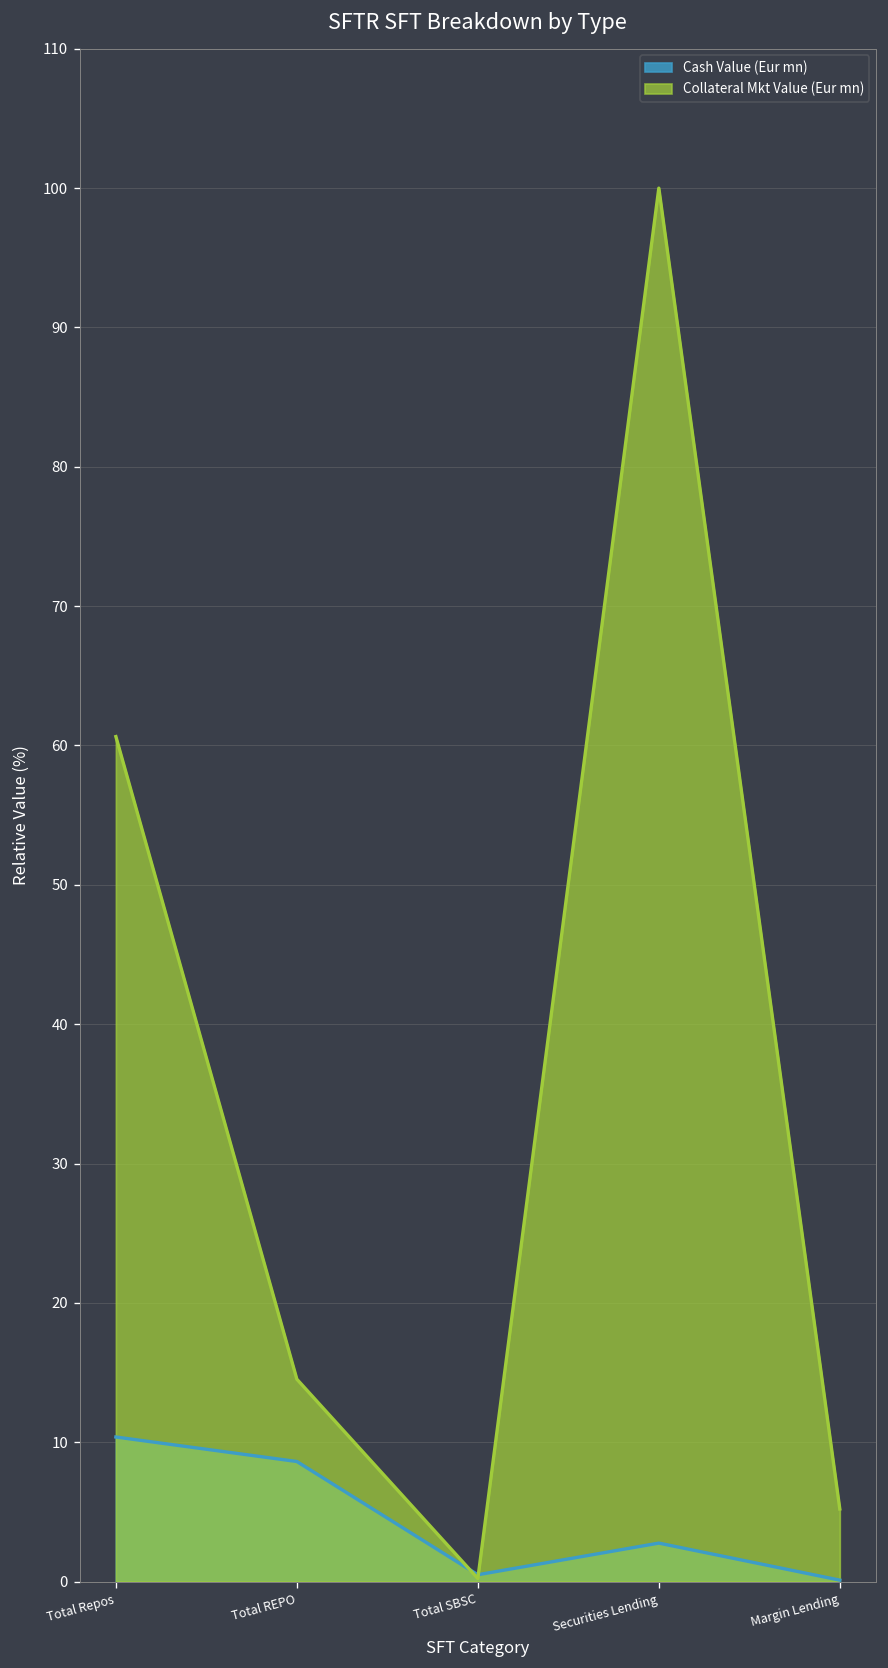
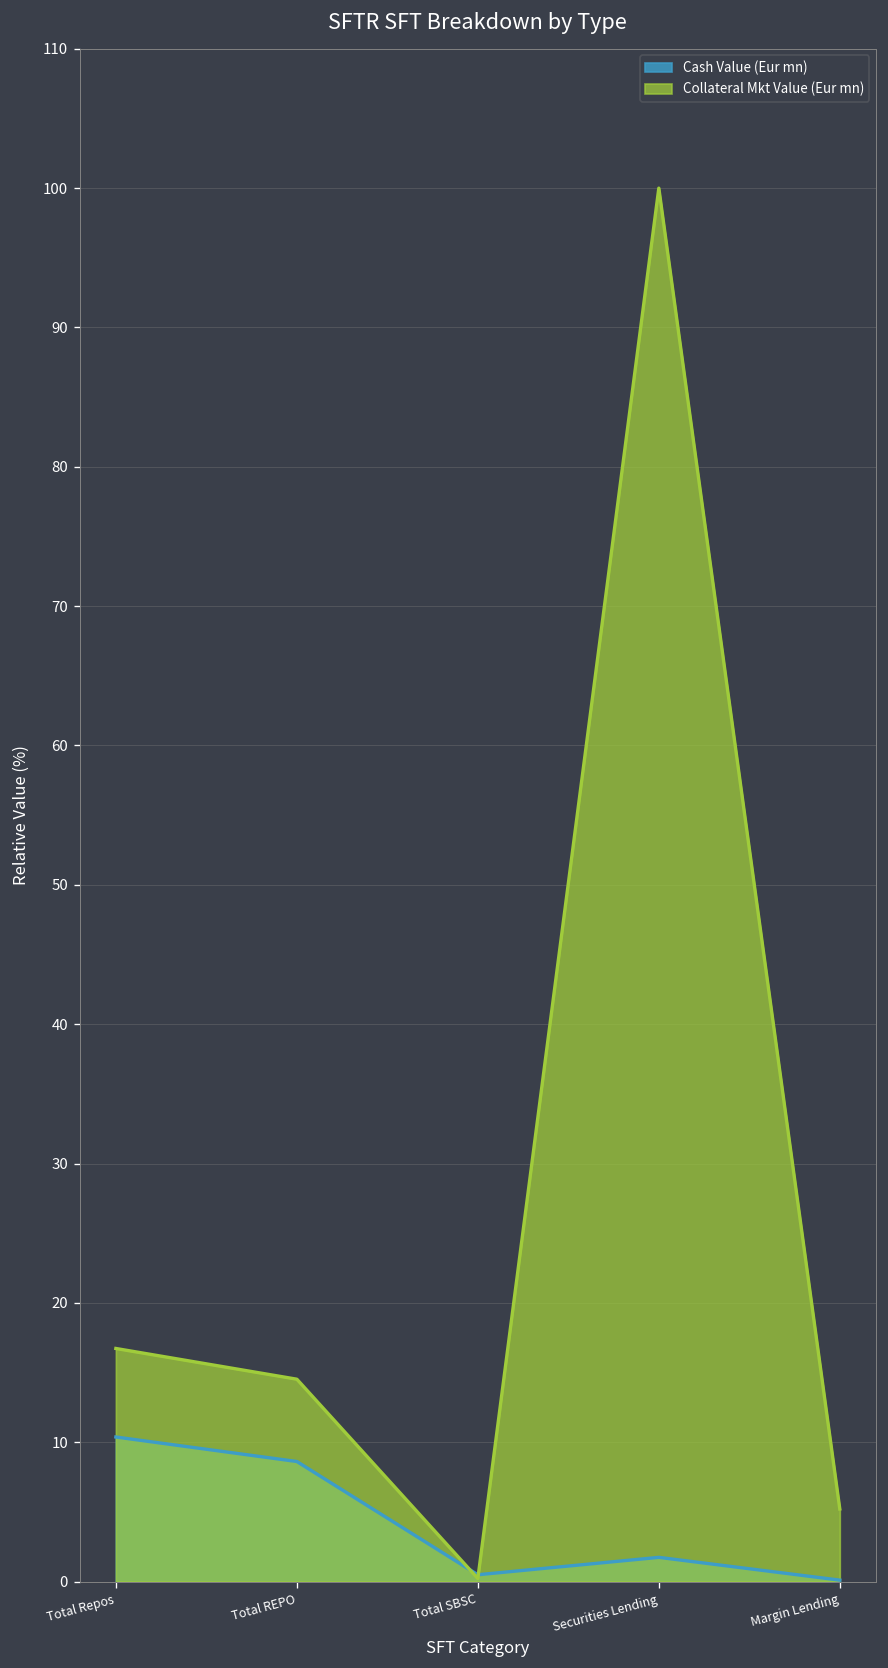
Collateral Mkt Value (Eur mn), Total Repos: 60.6 -> 16.7
Cash Value (Eur mn), Securities Lending: 2.8 -> 1.7
